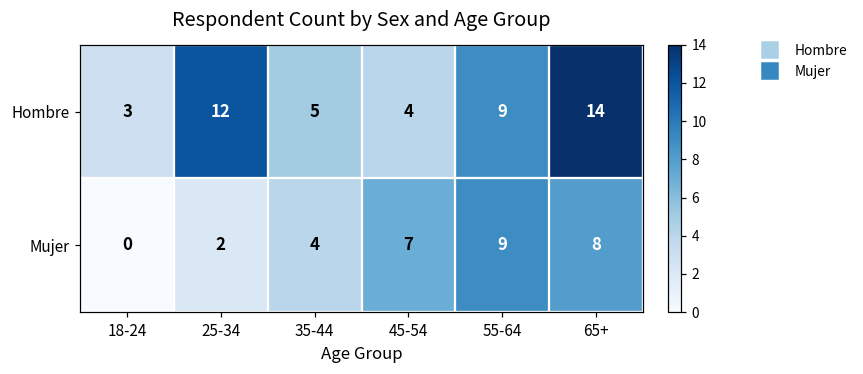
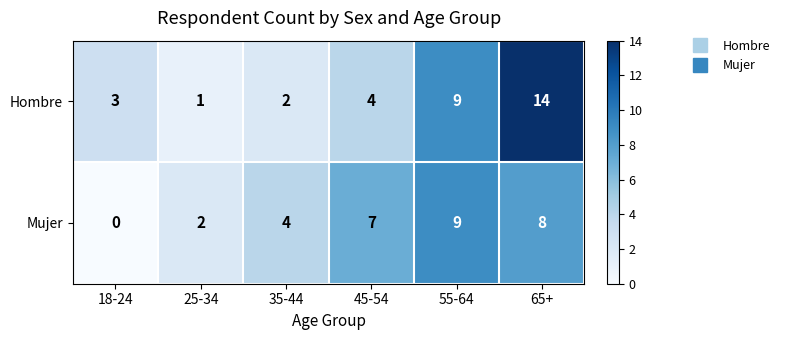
Hombre, 25-34: 12 -> 1
Hombre, 35-44: 5 -> 2
